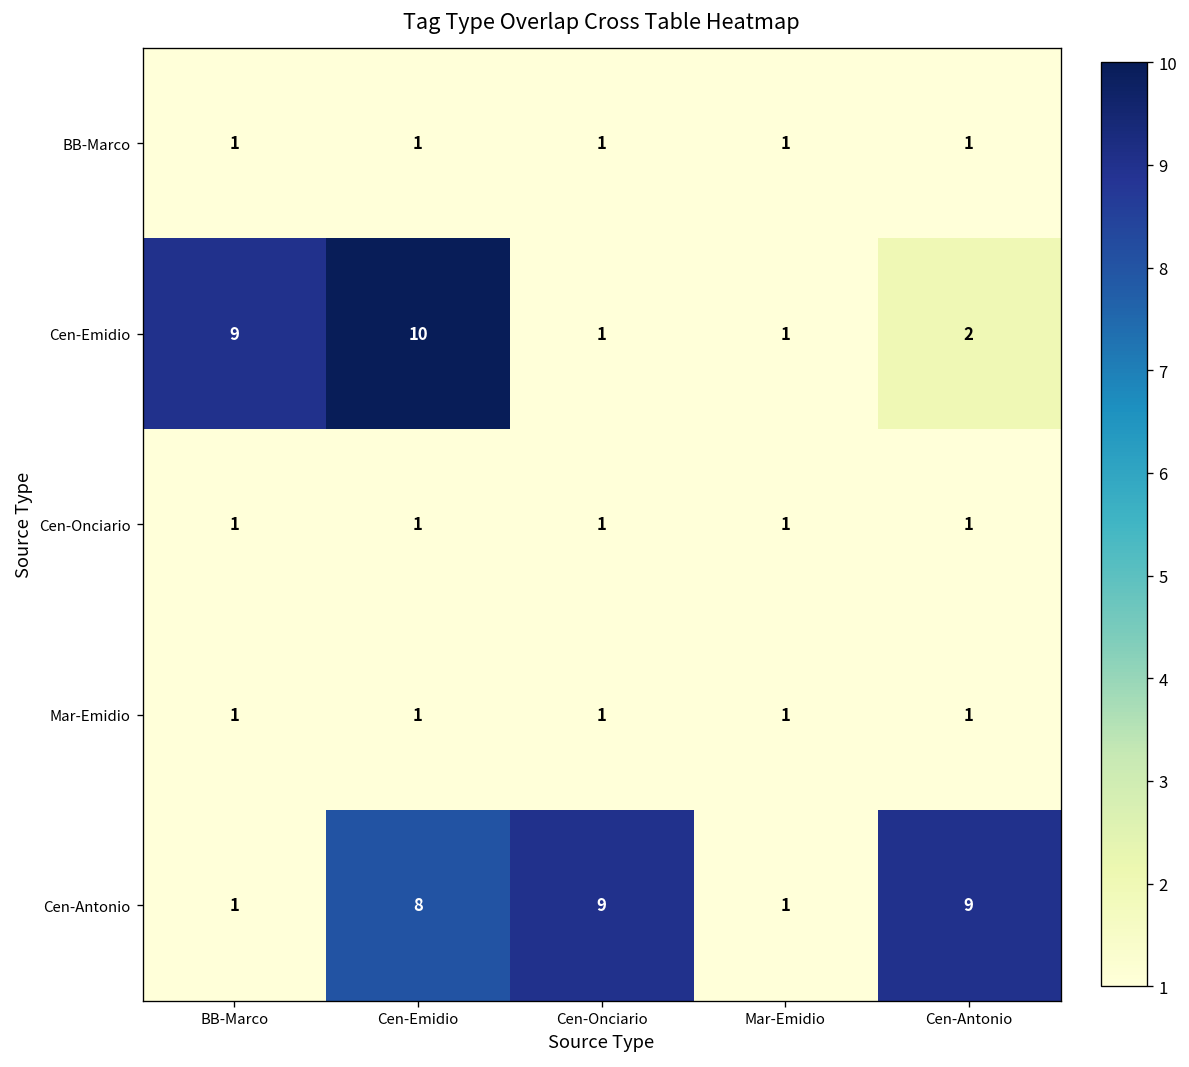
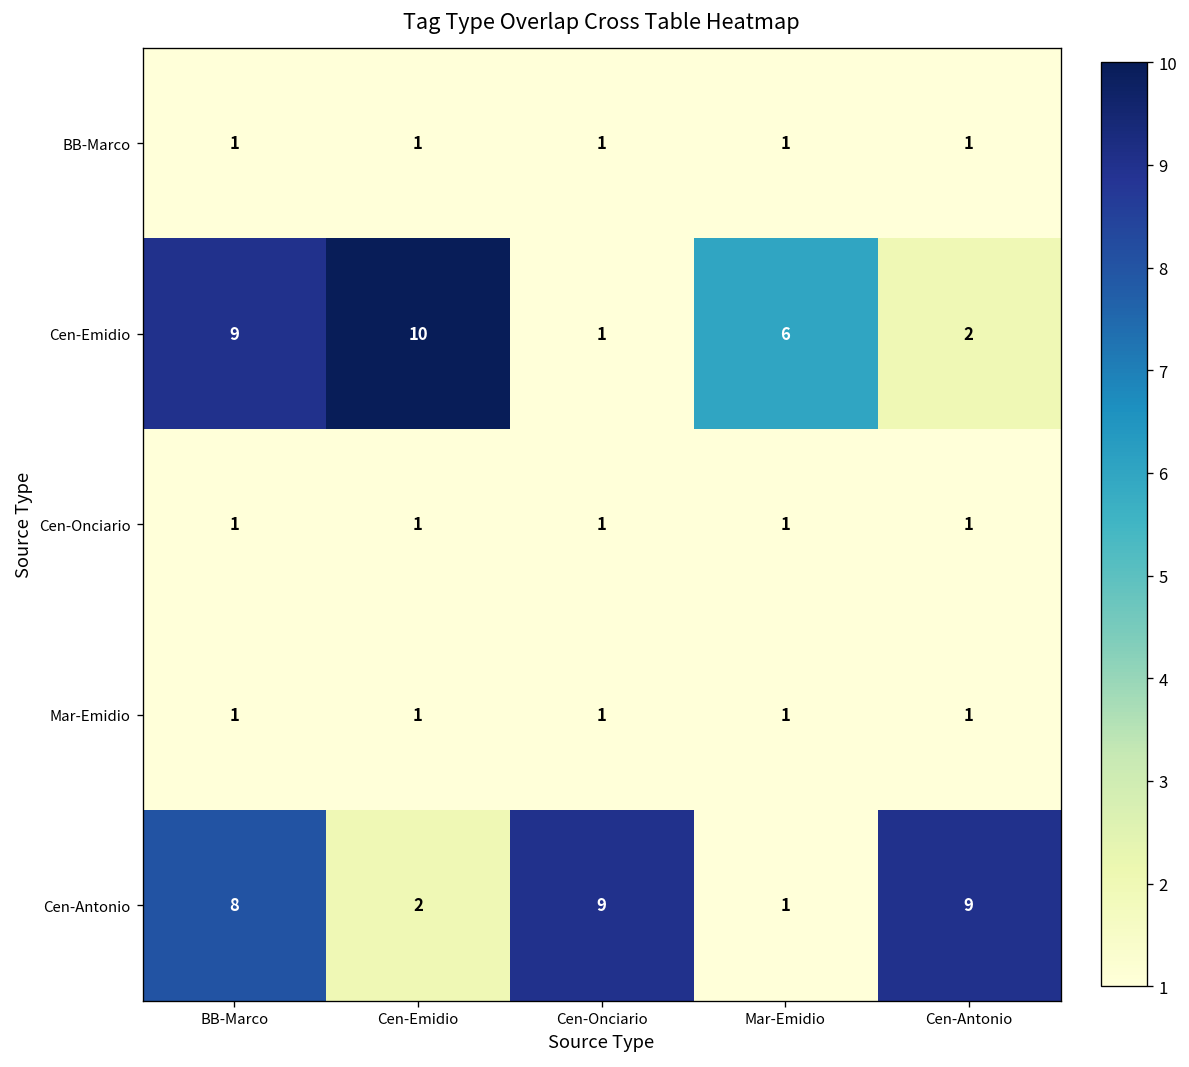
Cen-Emidio, Mar-Emidio: 1 -> 6
Cen-Antonio, BB-Marco: 1 -> 8
Cen-Antonio, Cen-Emidio: 8 -> 2
